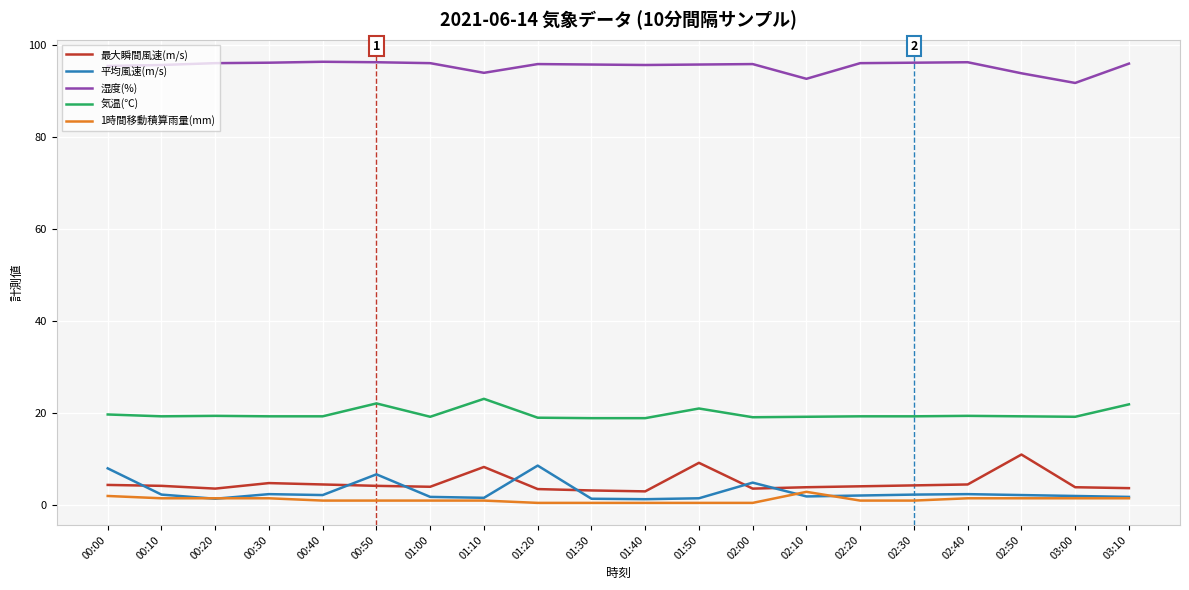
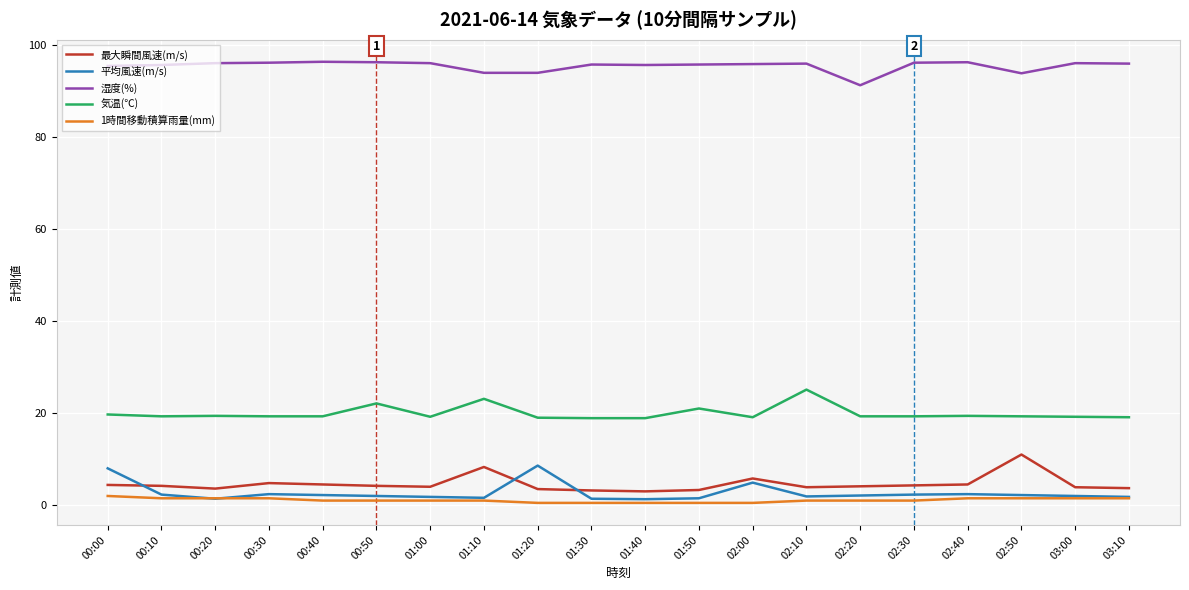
平均風速(m/s), 00:50: 7 -> 2
湿度(%), 01:20: 96 -> 94
最大瞬間風速(m/s), 01:50: 9 -> 3
最大瞬間風速(m/s), 02:00: 4 -> 6
湿度(%), 02:10: 93 -> 96
気温(℃), 02:10: 19 -> 25
1時間移動積算雨量(mm), 02:10: 3 -> 1
湿度(%), 02:20: 96 -> 91
湿度(%), 03:00: 92 -> 96
気温(℃), 03:10: 22 -> 19
